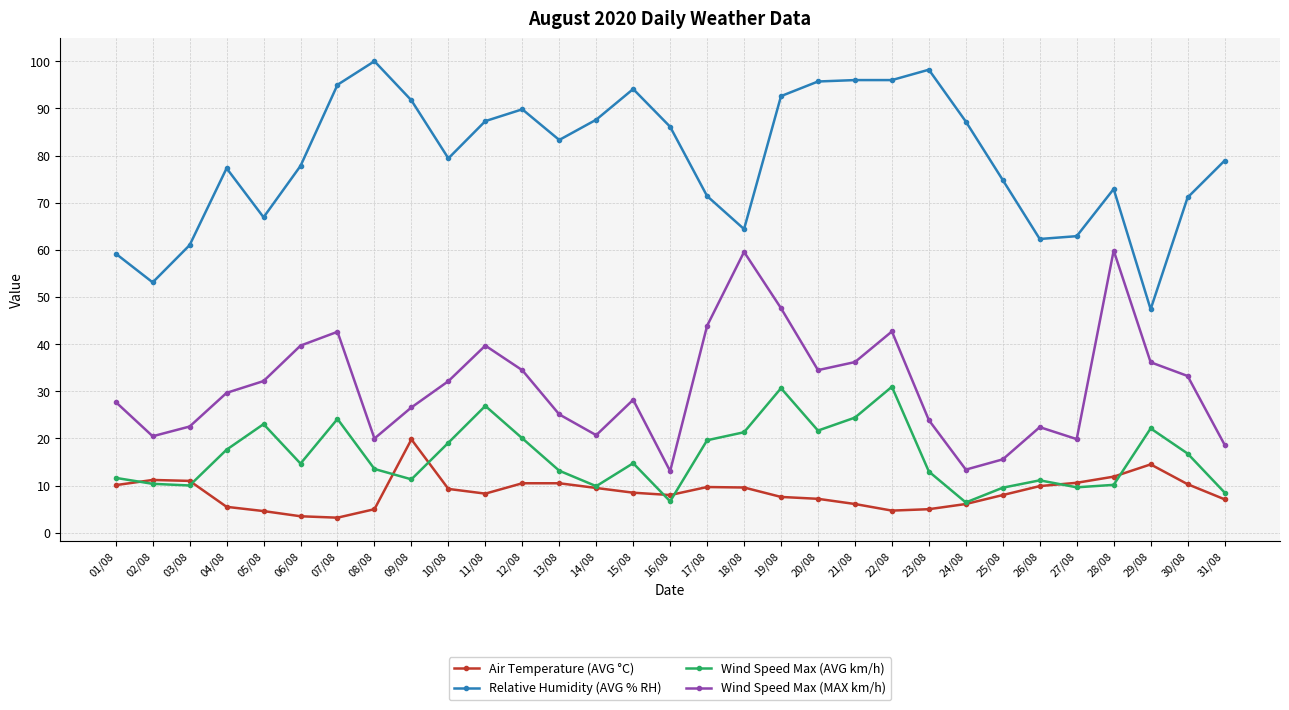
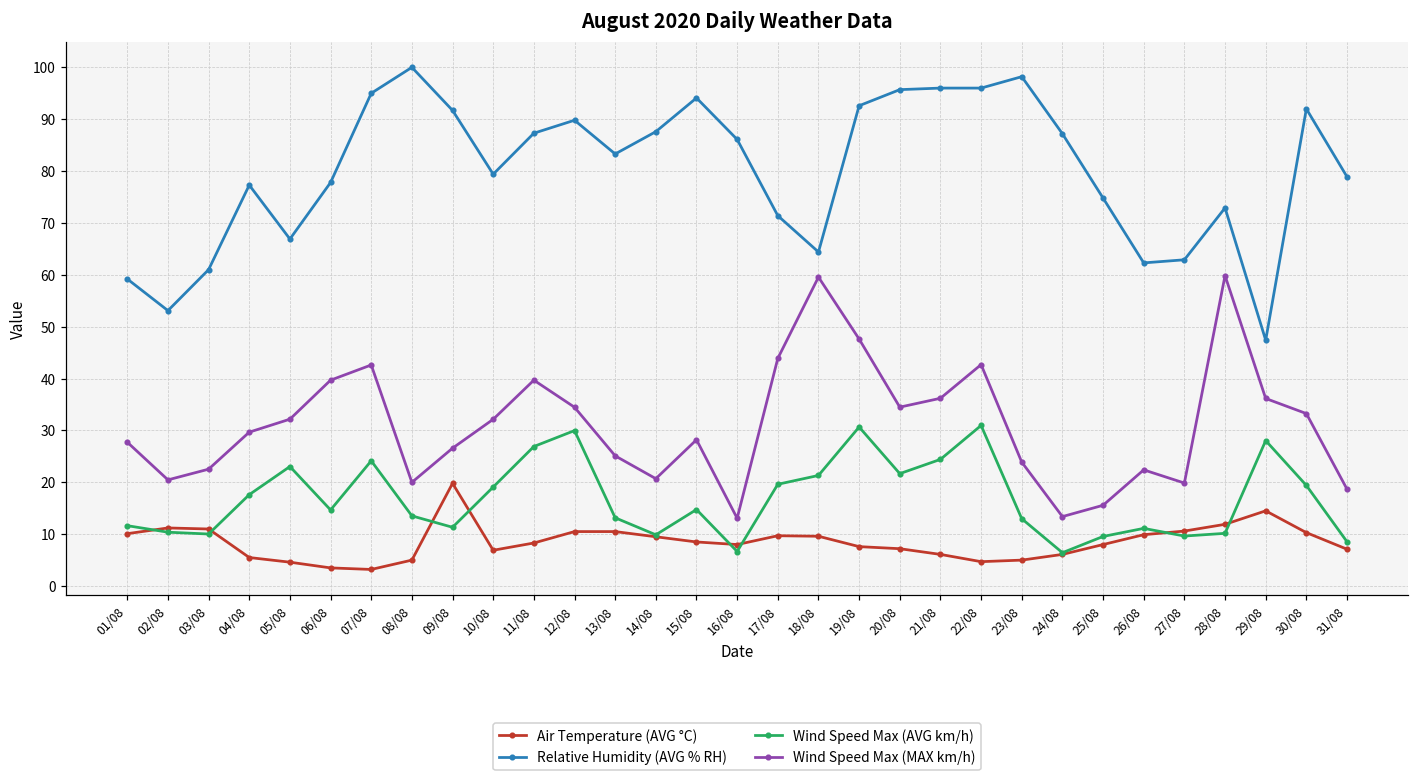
Air Temperature (AVG °C), 10/08: 9 -> 7
Wind Speed Max (AVG km/h), 12/08: 20 -> 30
Wind Speed Max (AVG km/h), 29/08: 22 -> 28
Relative Humidity (AVG % RH), 30/08: 71 -> 92
Wind Speed Max (AVG km/h), 30/08: 17 -> 19
